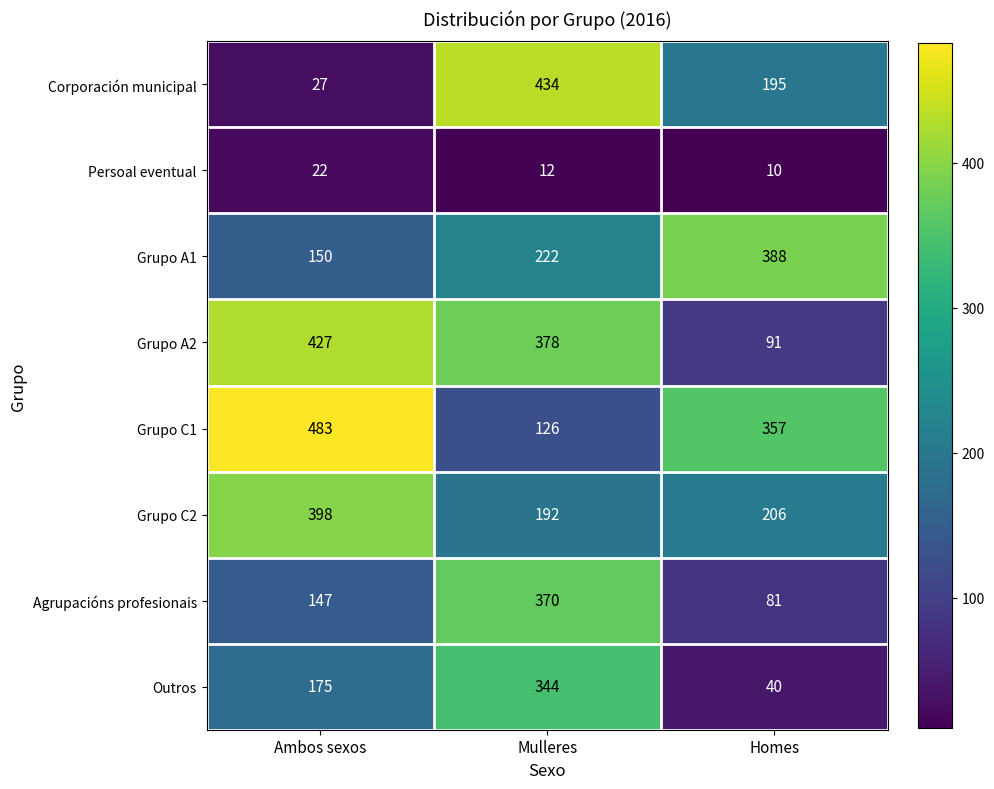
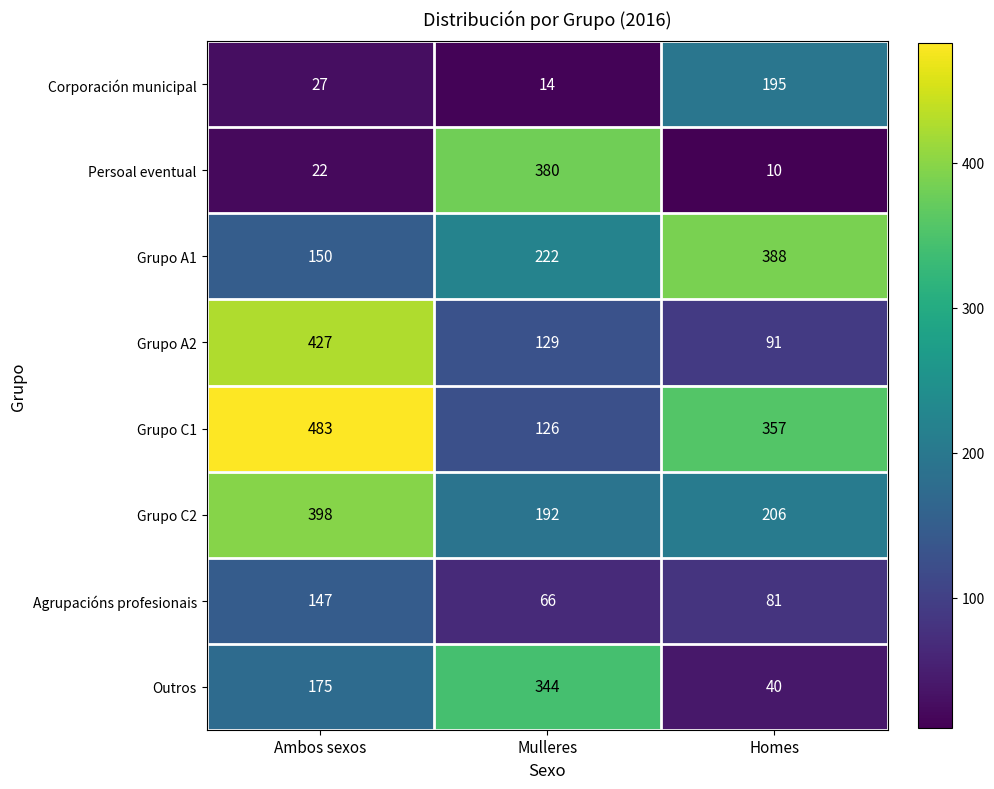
Corporación municipal, Mulleres: 434 -> 14
Persoal eventual, Mulleres: 12 -> 380
Grupo A2, Mulleres: 378 -> 129
Agrupacións profesionais, Mulleres: 370 -> 66
